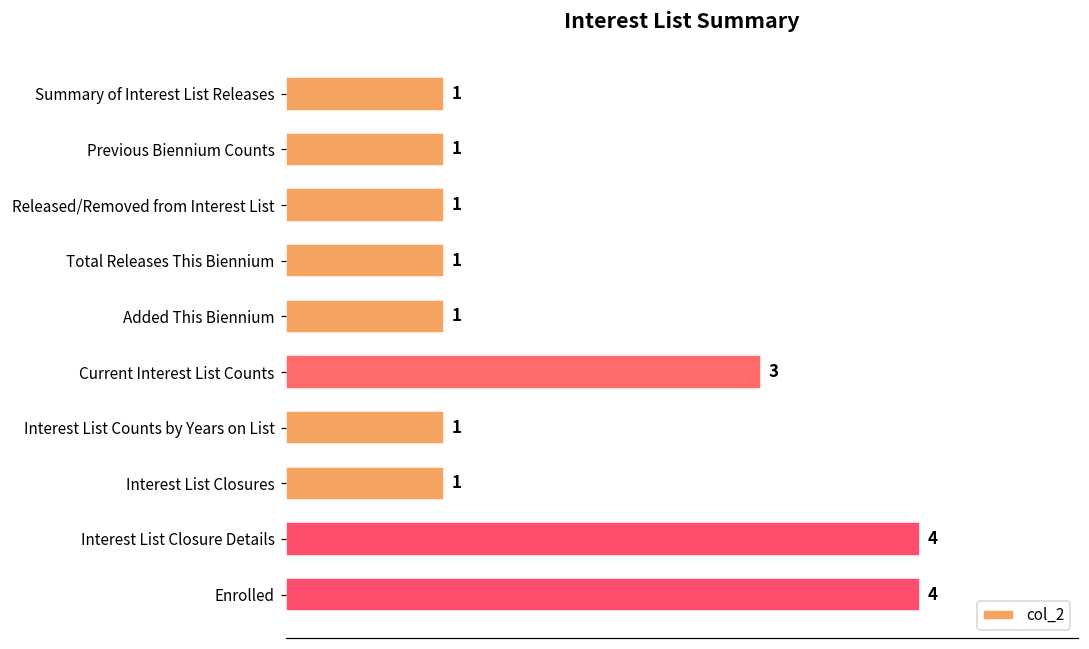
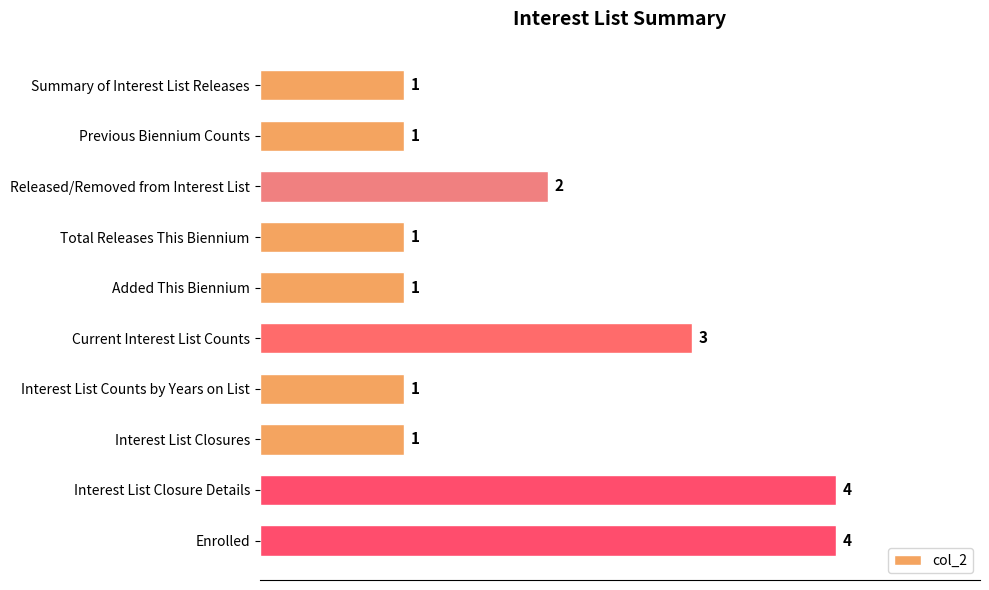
Released/Removed from Interest List: 1 -> 2
